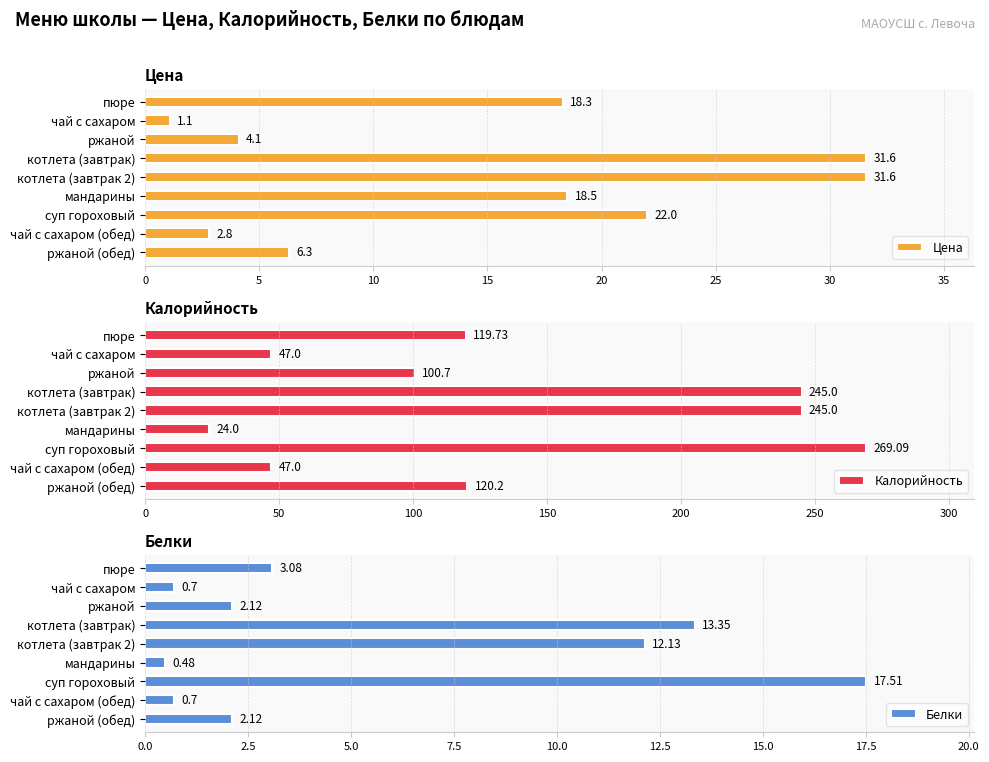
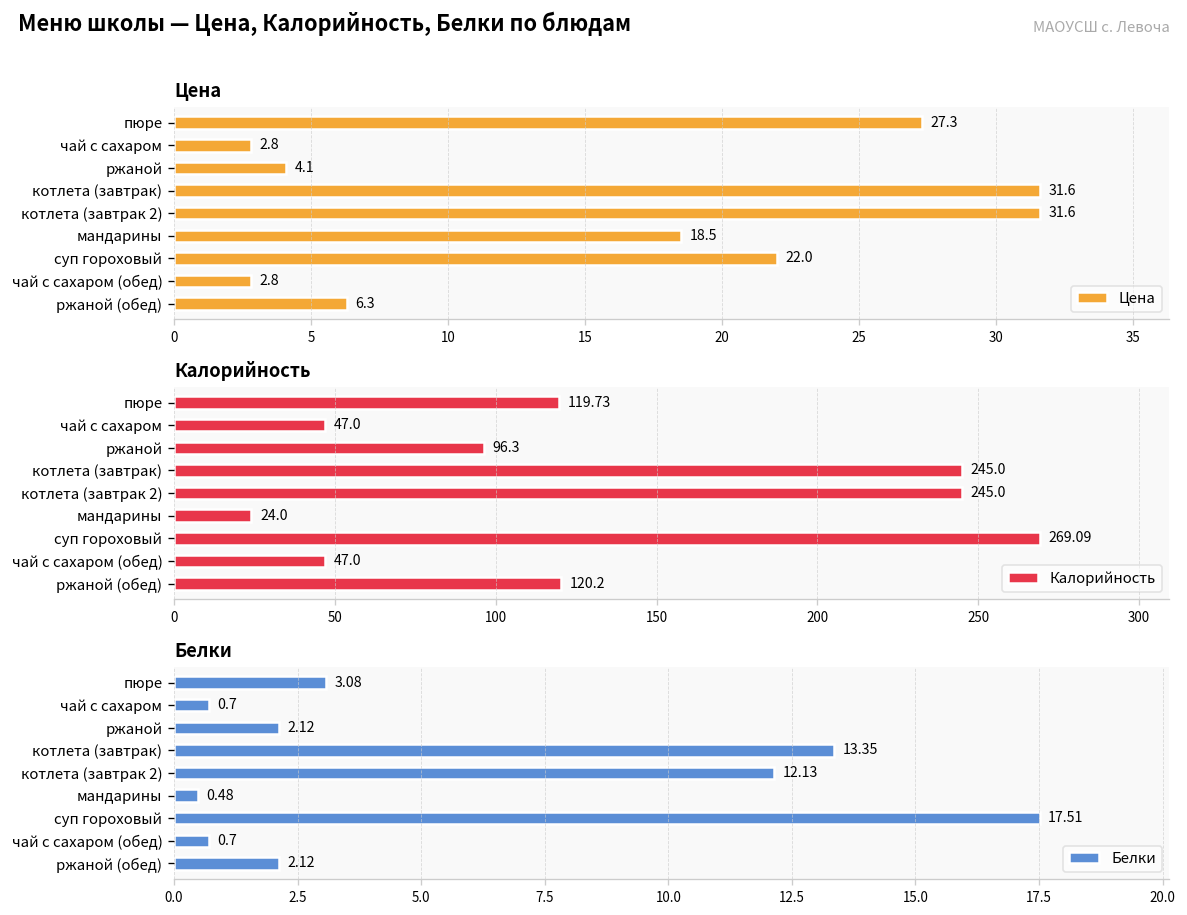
Цена, пюре: 18.3 -> 27.3
Цена, чай с сахаром: 1.1 -> 2.8
Калорийность, ржаной: 100.7 -> 96.3
